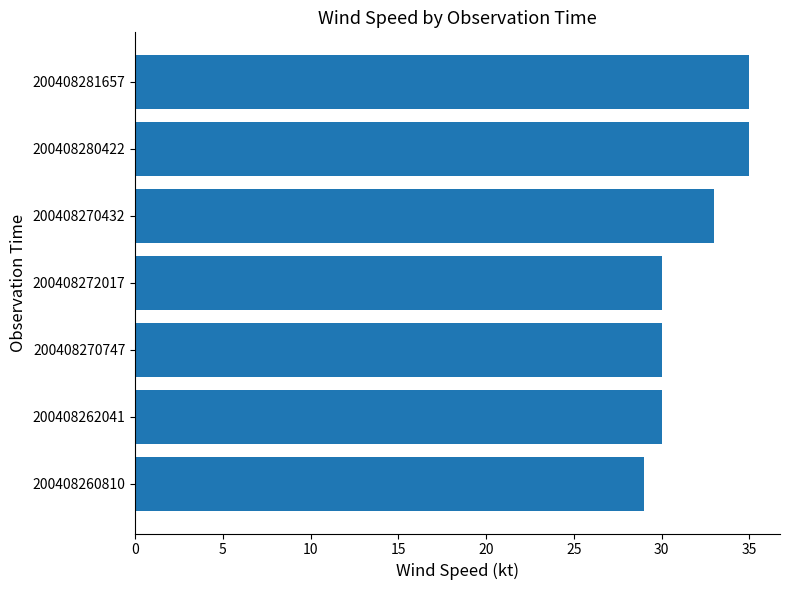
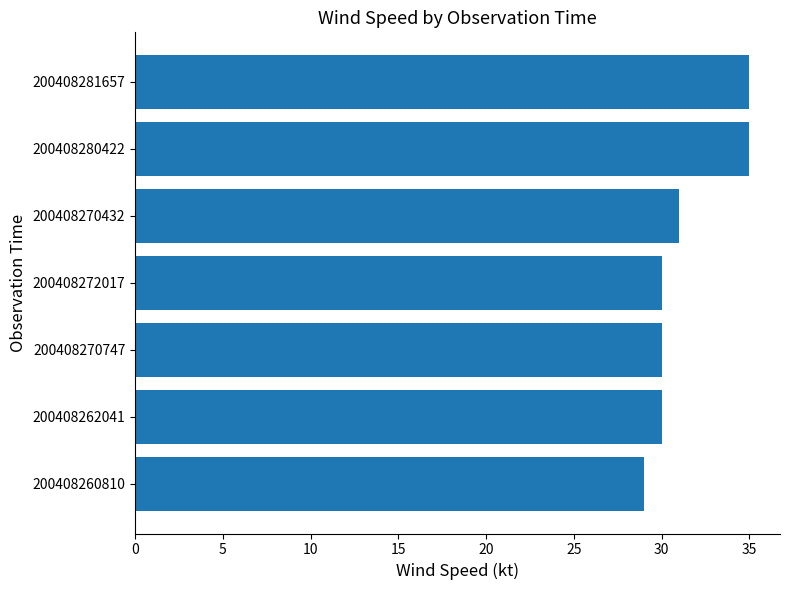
200408270432: 33 -> 31
